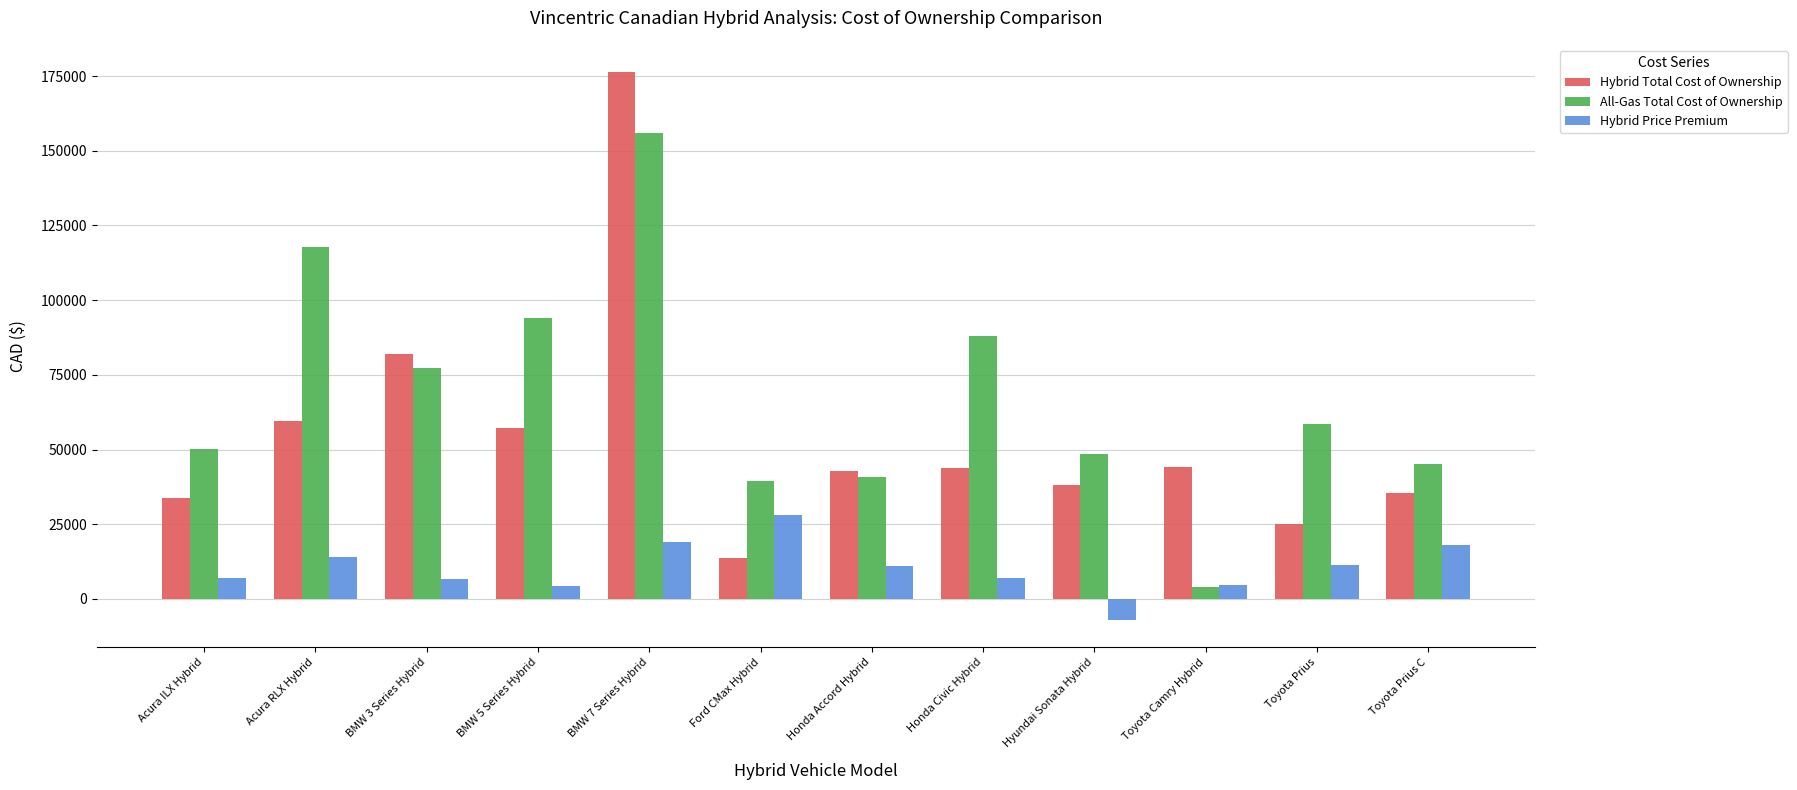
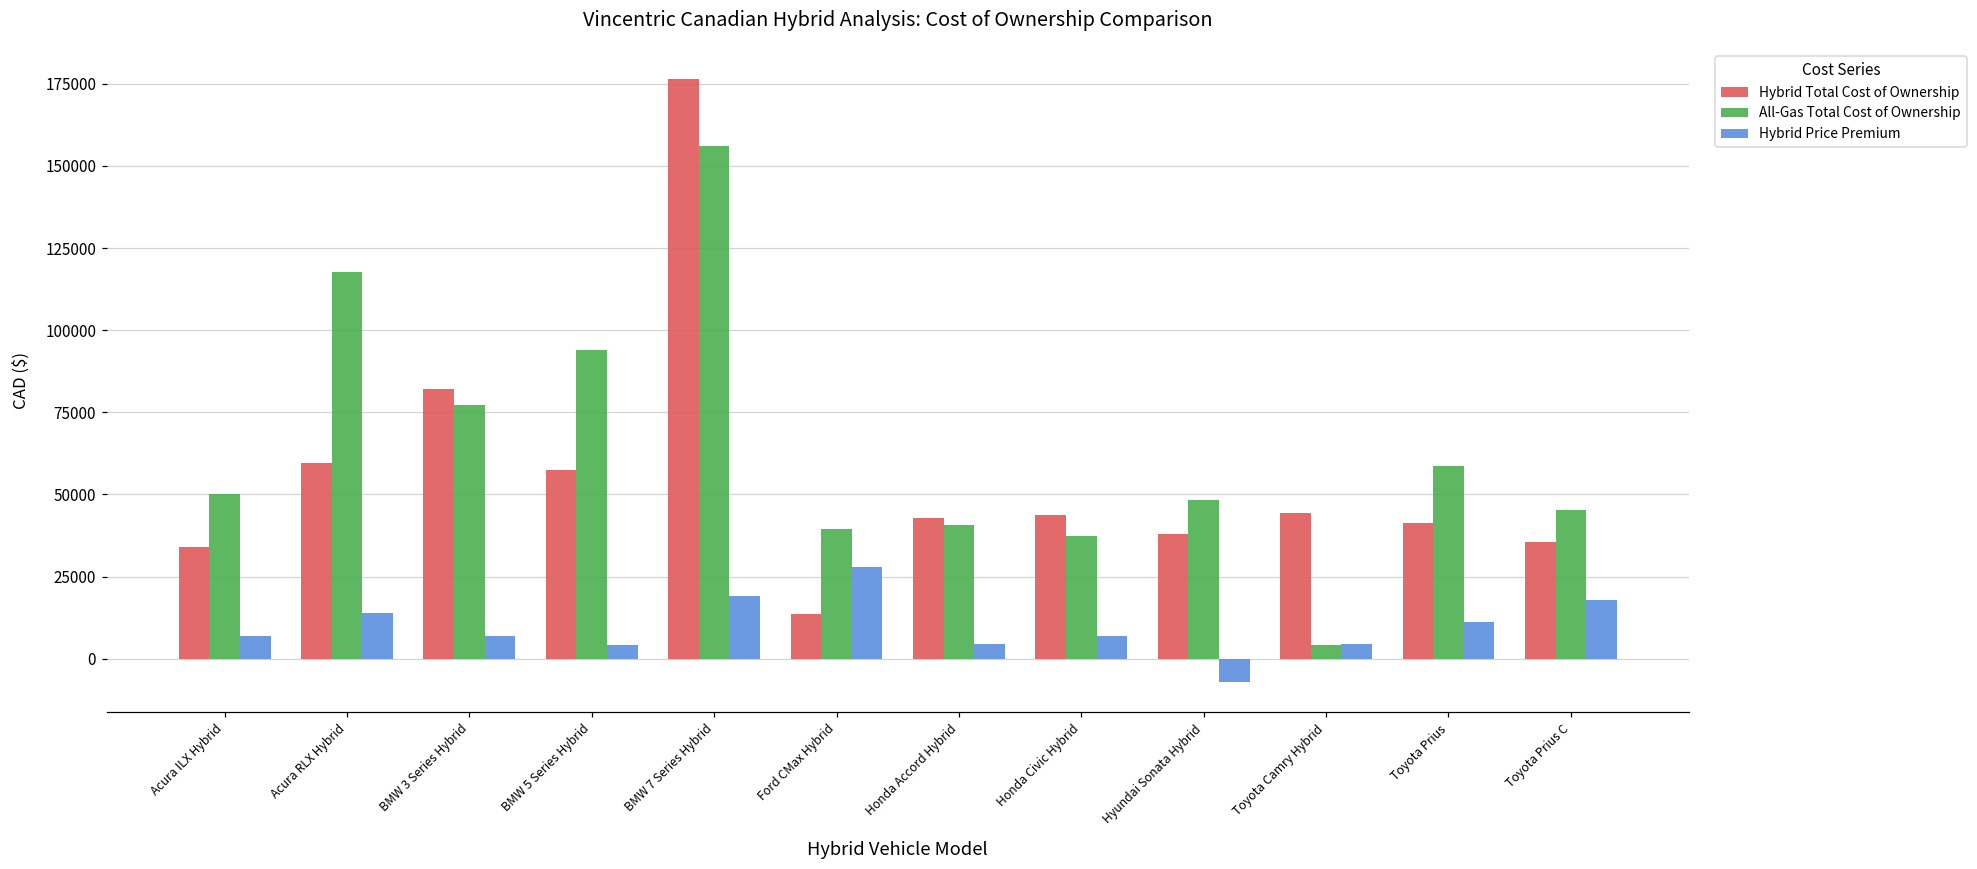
Hybrid Price Premium, Honda Accord Hybrid: 11000 -> 4000
All-Gas Total Cost of Ownership, Honda Civic Hybrid: 88000 -> 37000
Hybrid Total Cost of Ownership, Toyota Prius: 25000 -> 41000
